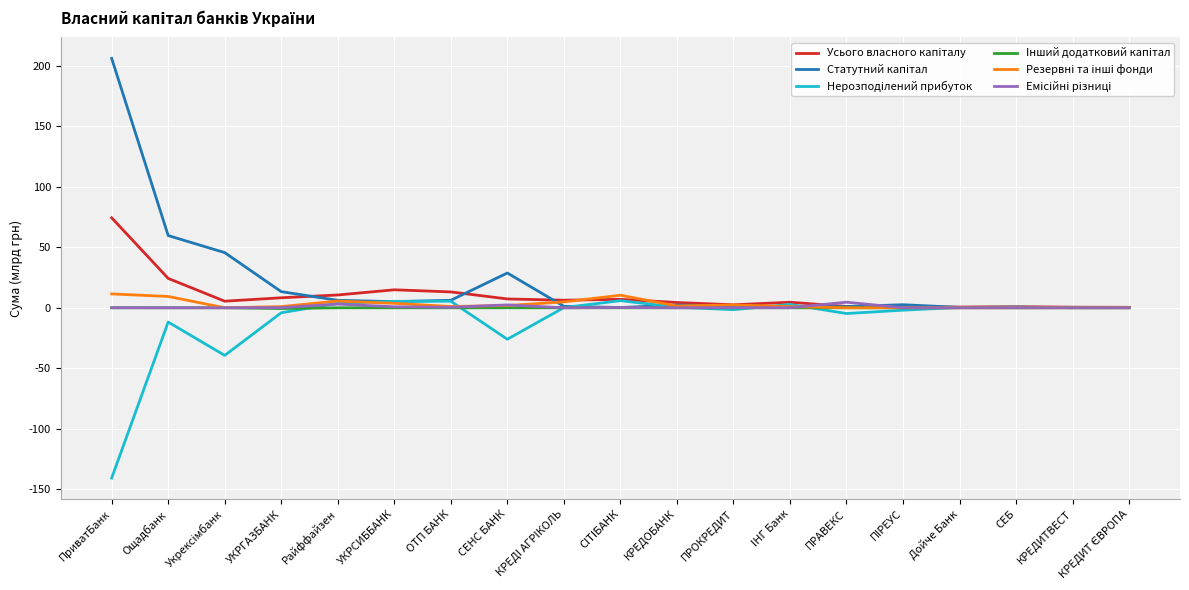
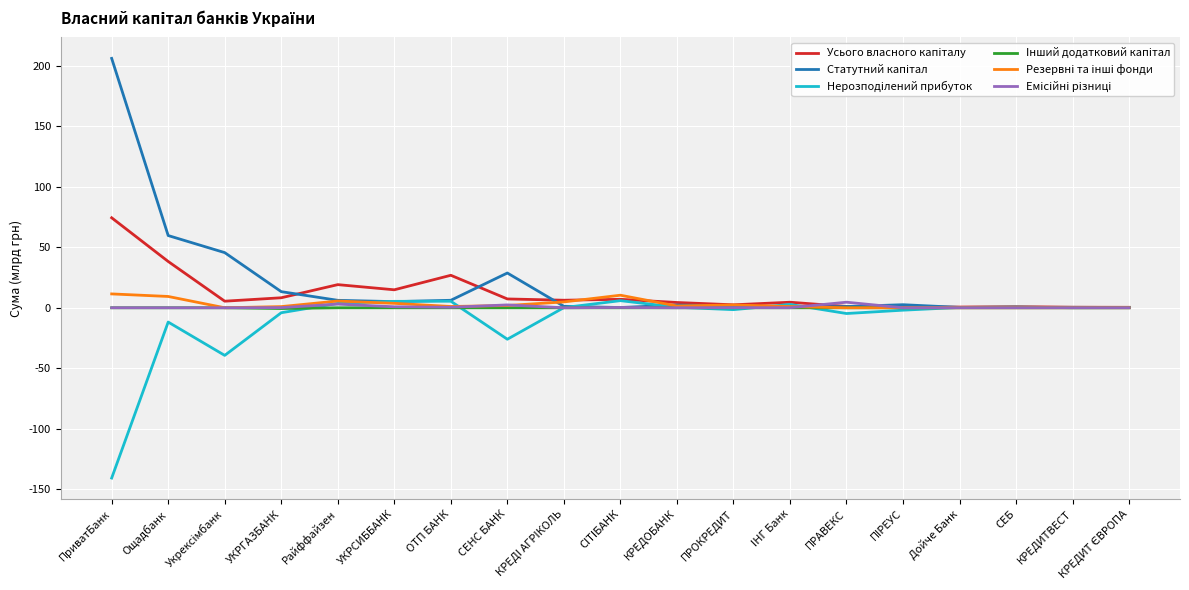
Усього власного капіталу, Ощадбанк: 24 -> 38
Усього власного капіталу, Райффайзен: 11 -> 19
Усього власного капіталу, ОТП БАНК: 13 -> 27
